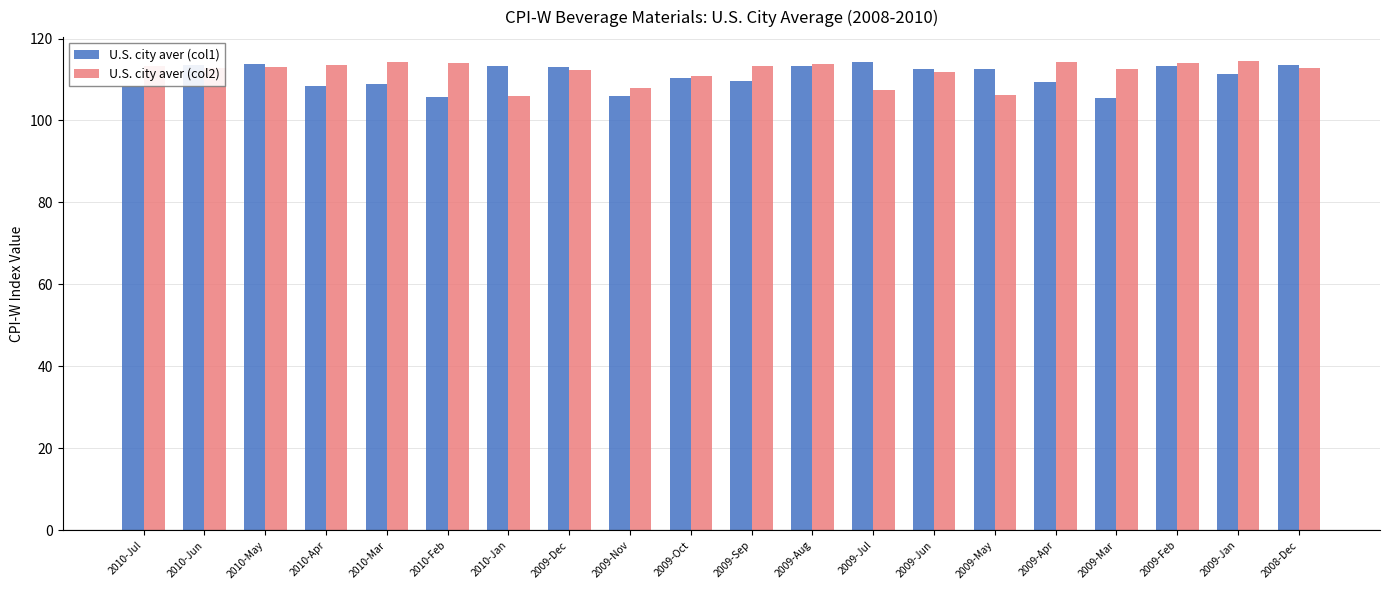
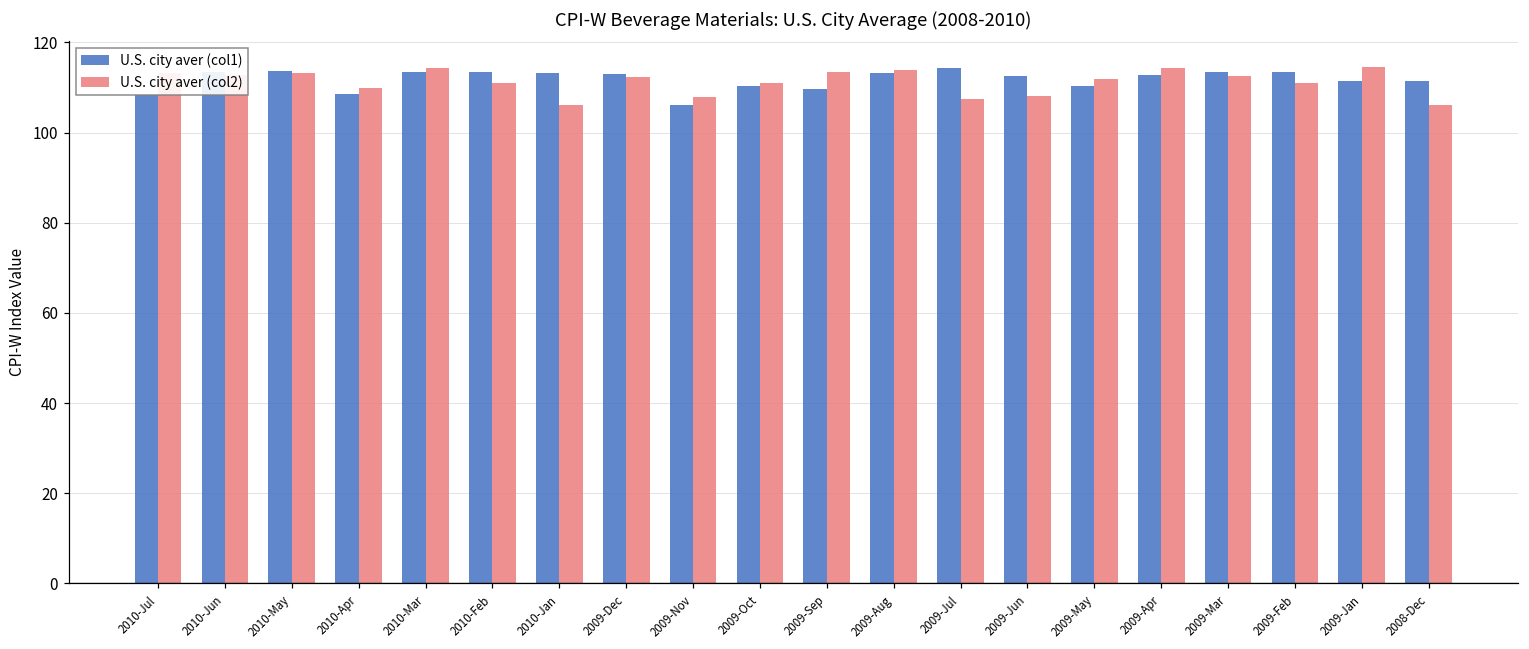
U.S. city aver (col2), 2010-Apr: 114 -> 110
U.S. city aver (col1), 2010-Mar: 109 -> 113
U.S. city aver (col1), 2010-Feb: 106 -> 113
U.S. city aver (col2), 2010-Feb: 114 -> 111
U.S. city aver (col2), 2009-Jun: 112 -> 108
U.S. city aver (col1), 2009-May: 113 -> 110
U.S. city aver (col2), 2009-May: 106 -> 112
U.S. city aver (col1), 2009-Apr: 109 -> 113
U.S. city aver (col1), 2009-Mar: 105 -> 114
U.S. city aver (col2), 2009-Feb: 114 -> 111
U.S. city aver (col1), 2008-Dec: 113 -> 111
U.S. city aver (col2), 2008-Dec: 113 -> 106
